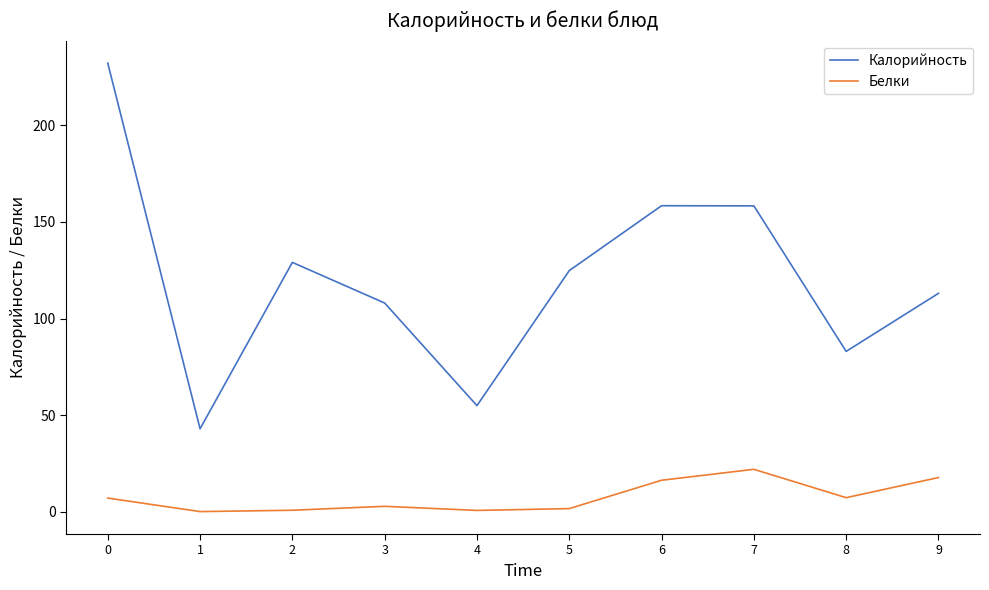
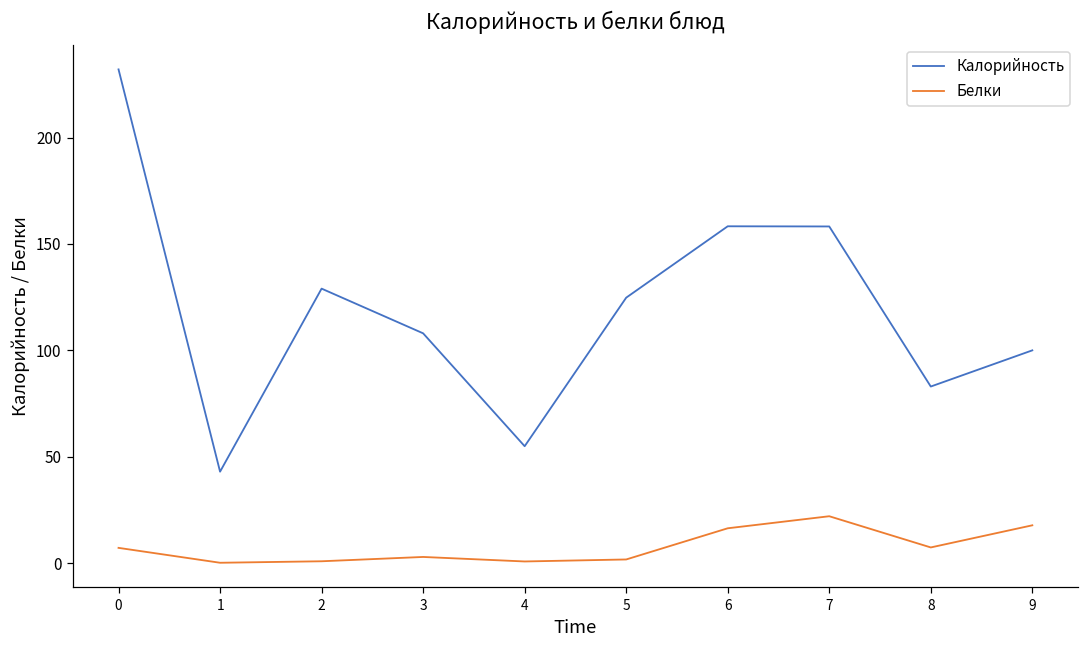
Калорийность, 9: 113 -> 100
